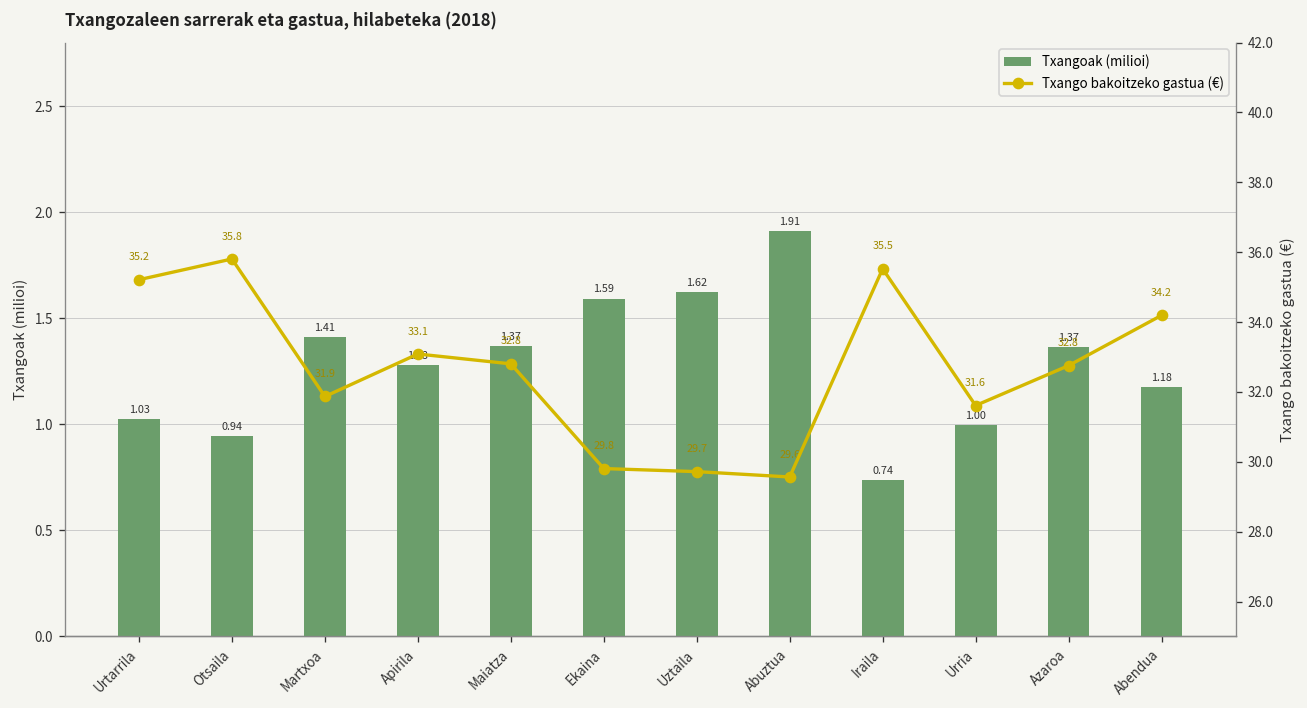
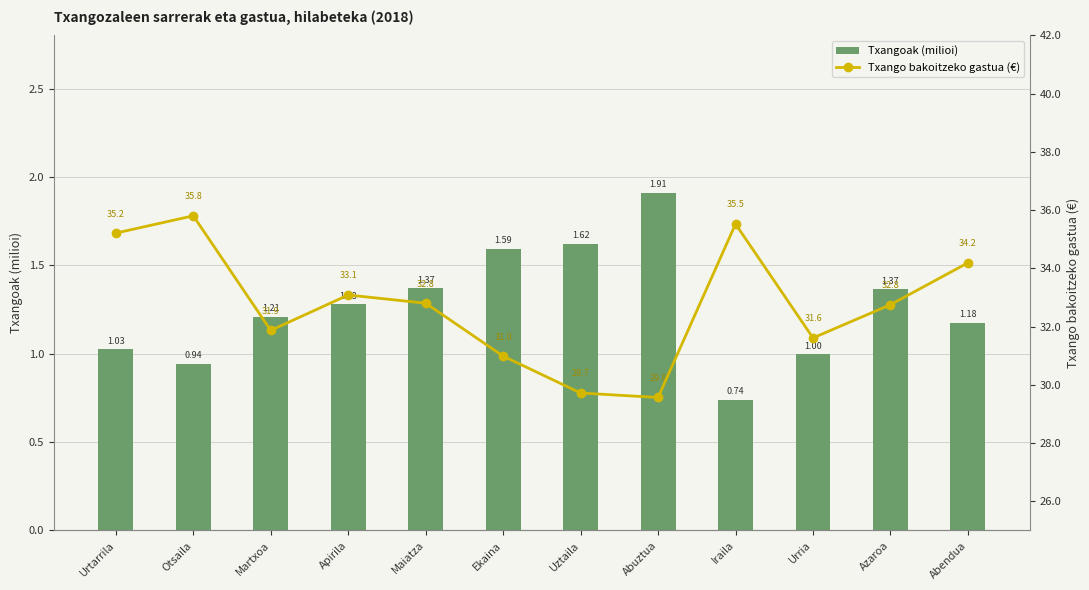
Txangoak (milioi), Martxoa: 1.41 -> 1.21
Txango bakoitzeko gastua (€), Ekaina: 29.8 -> 31.0
